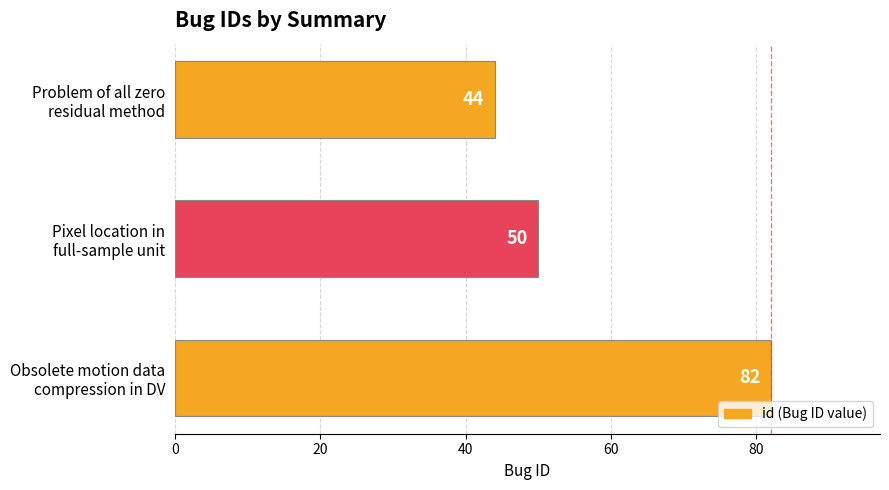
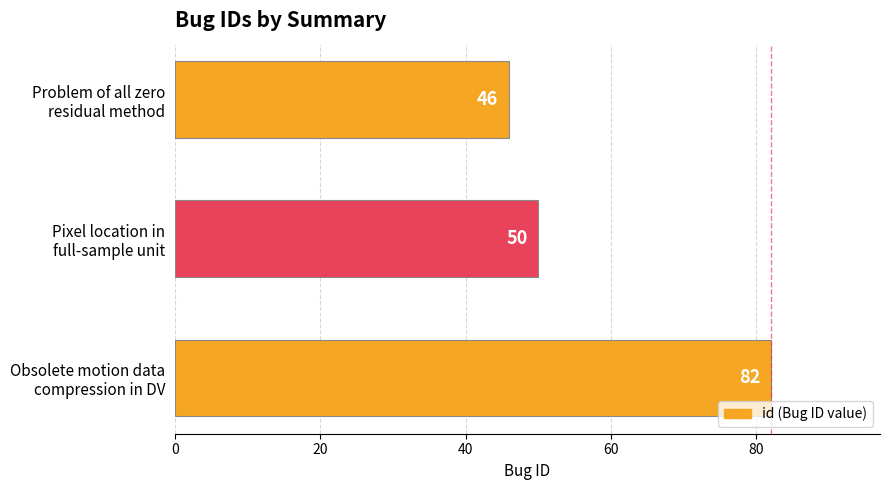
Problem of all zero residual method: 44 -> 46
